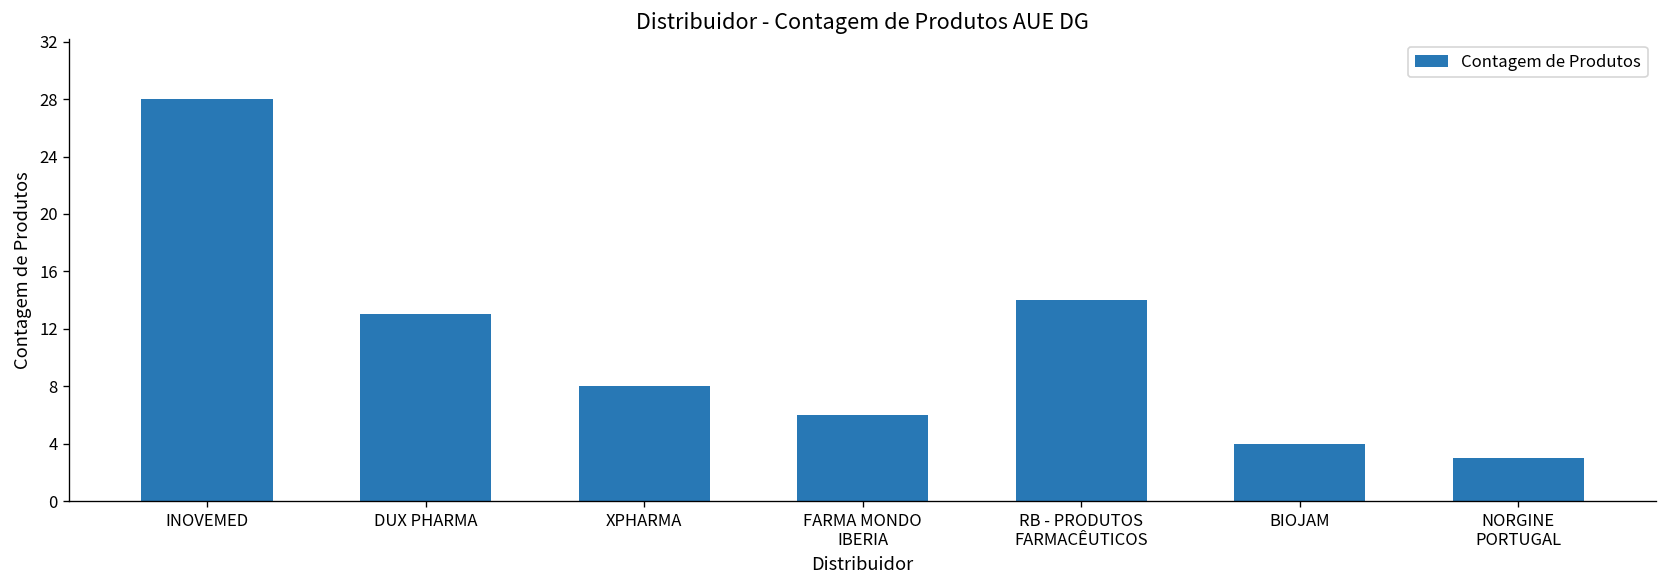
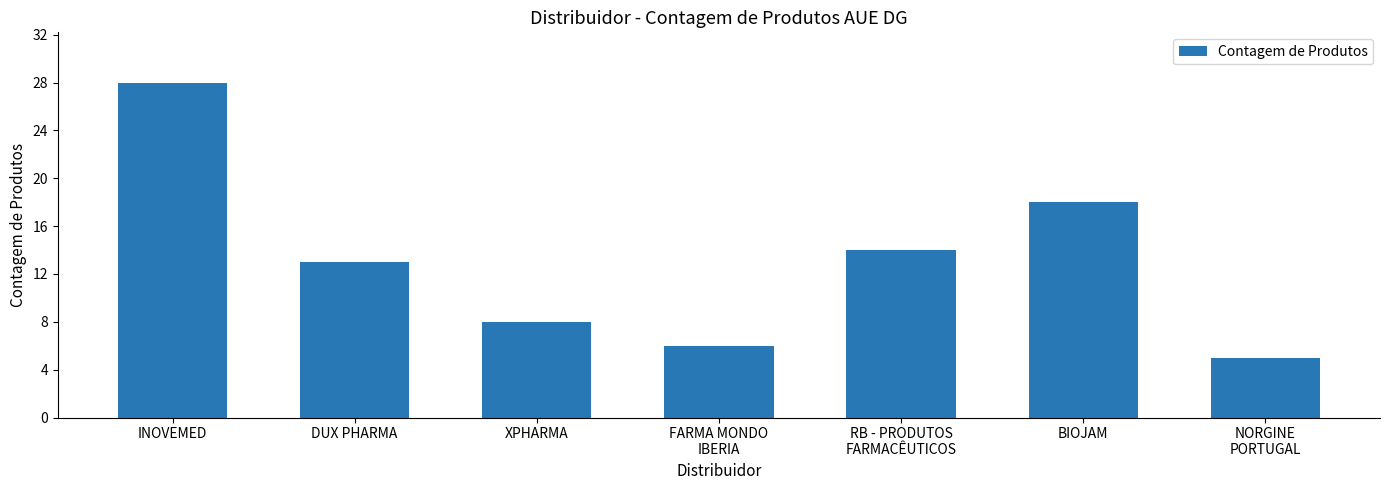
BIOJAM: 4 -> 18
NORGINE PORTUGAL: 3 -> 5
